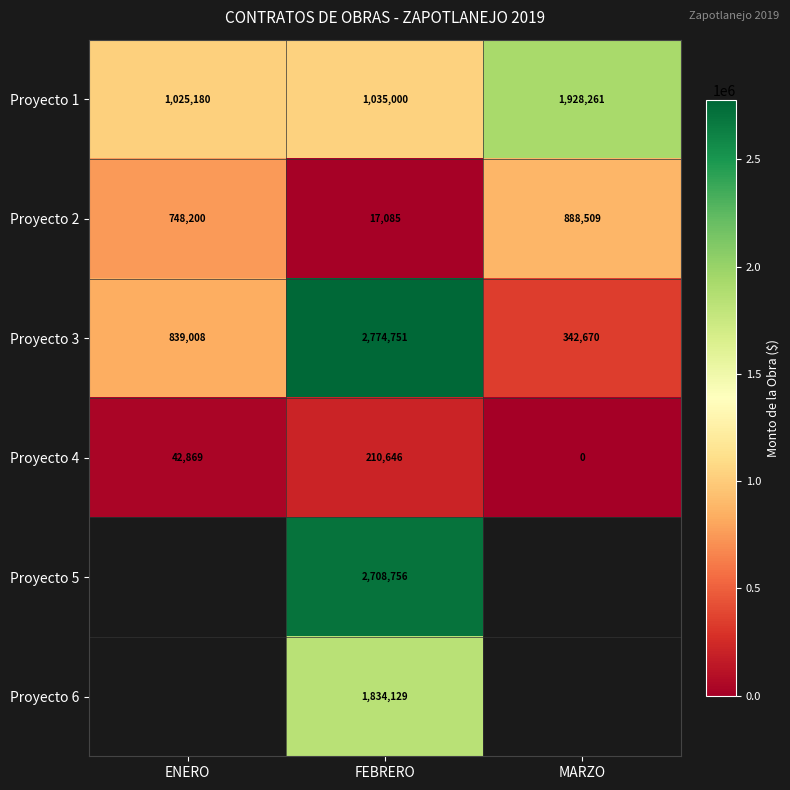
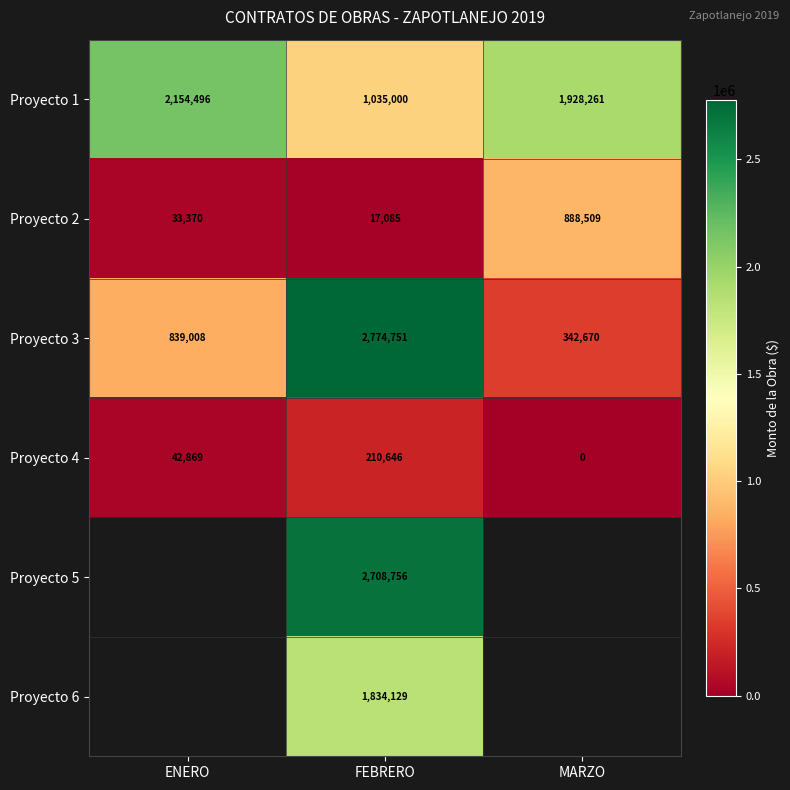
Proyecto 1, ENERO: 1,025,180 -> 2,154,496
Proyecto 2, ENERO: 748,200 -> 33,370
